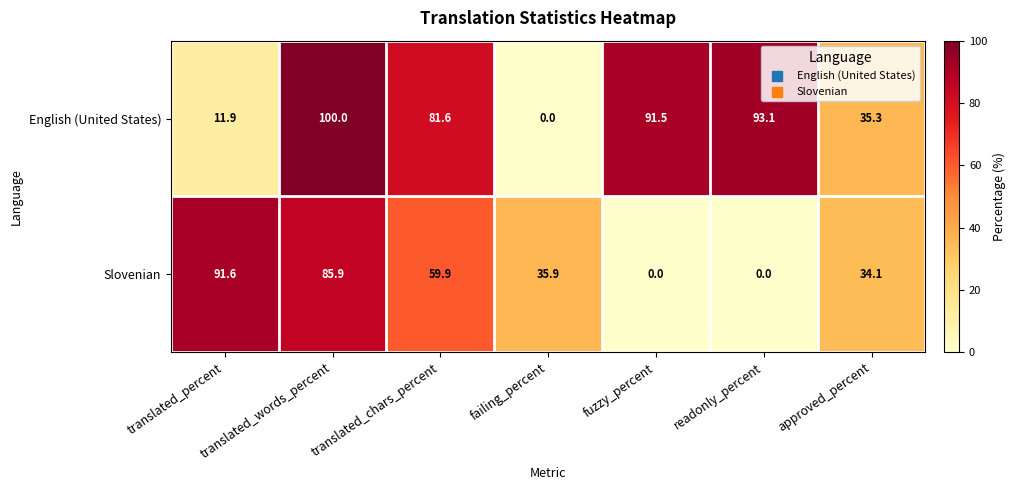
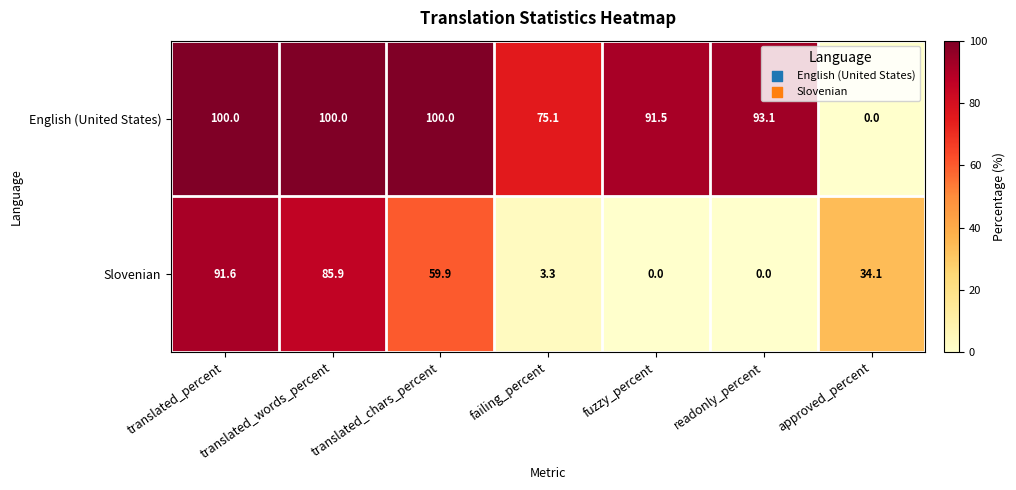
English (United States), translated_percent: 11.9 -> 100.0
English (United States), translated_chars_percent: 81.6 -> 100.0
English (United States), failing_percent: 0.0 -> 75.1
English (United States), approved_percent: 35.3 -> 0.0
Slovenian, failing_percent: 35.9 -> 3.3
